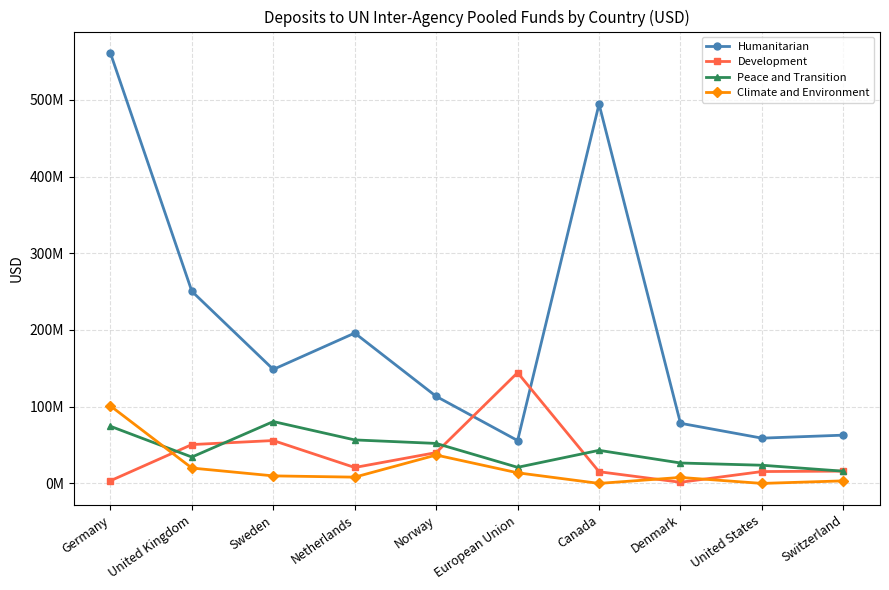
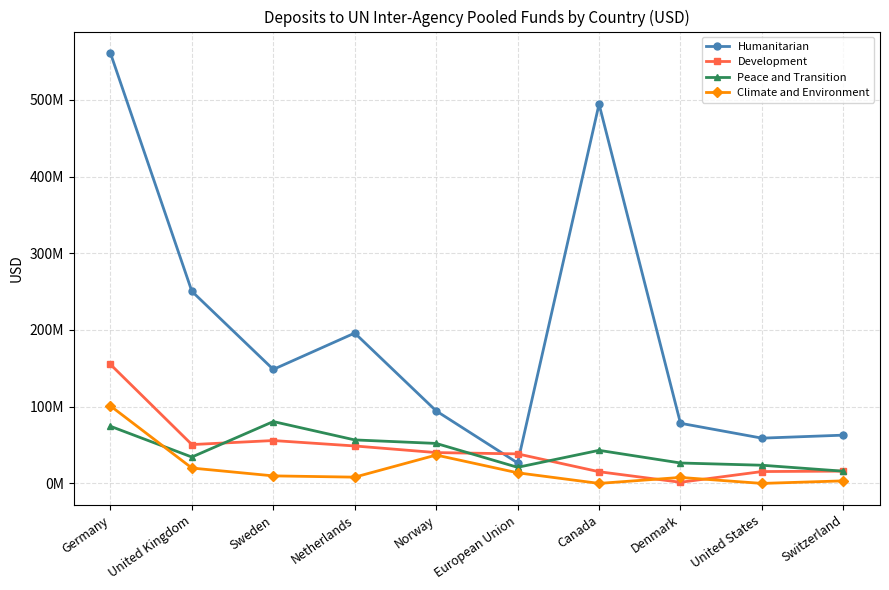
Development, Germany: 0 -> 160000000
Development, Netherlands: 20000000 -> 50000000
Humanitarian, Norway: 110000000 -> 90000000
Humanitarian, European Union: 60000000 -> 30000000
Development, European Union: 140000000 -> 40000000
